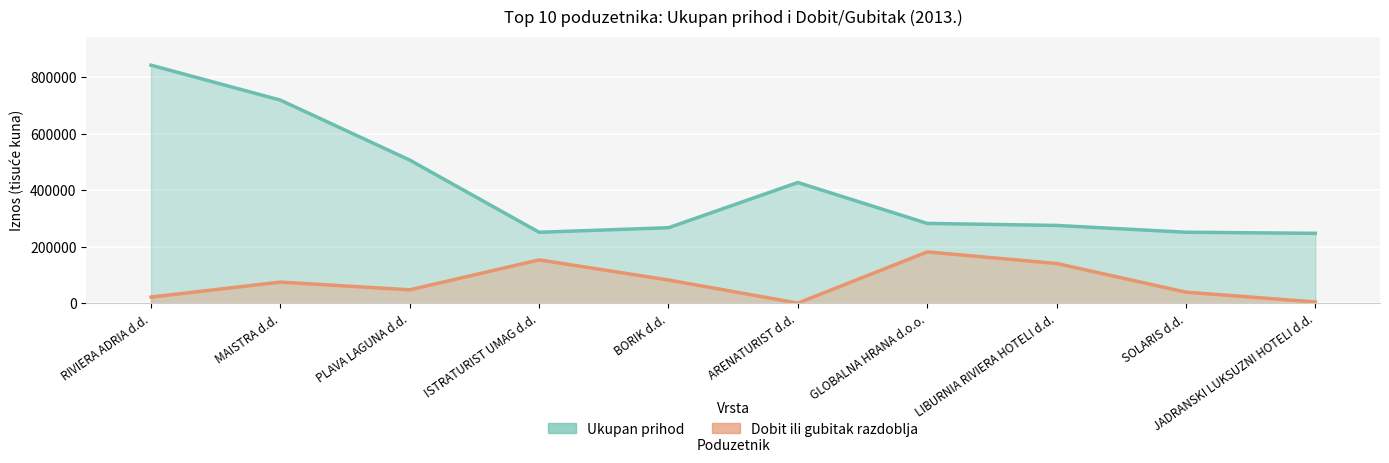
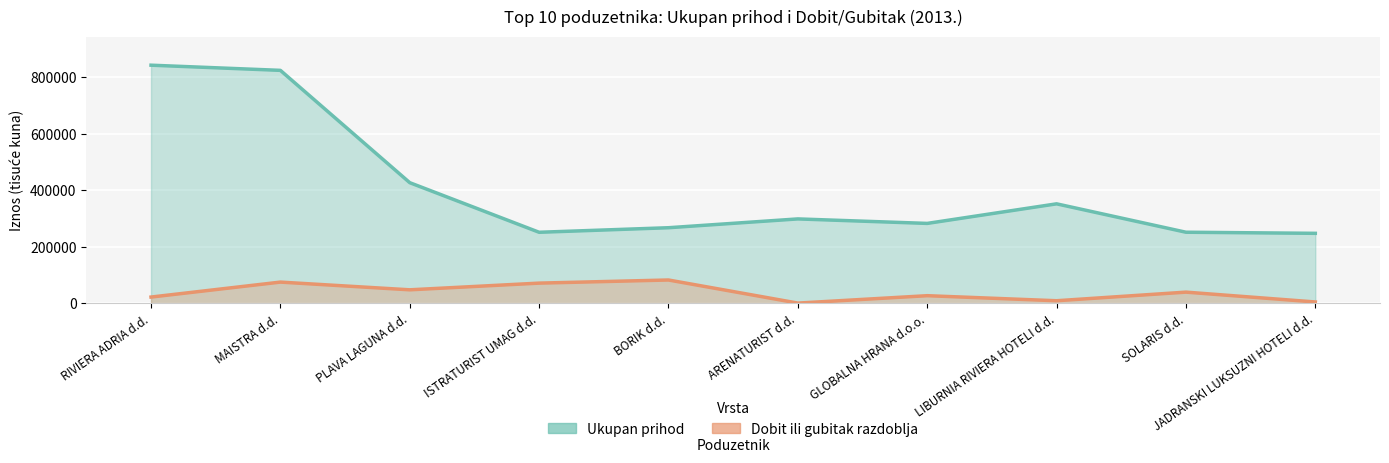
Ukupan prihod, MAISTRA d.d.: 720000 -> 820000
Ukupan prihod, PLAVA LAGUNA d.d.: 510000 -> 430000
Dobit ili gubitak razdoblja, ISTRATURIST UMAG d.d.: 150000 -> 70000
Ukupan prihod, ARENATURIST d.d.: 430000 -> 300000
Dobit ili gubitak razdoblja, GLOBALNA HRANA d.o.o.: 180000 -> 30000
Ukupan prihod, LIBURNIA RIVIERA HOTELI d.d.: 280000 -> 350000
Dobit ili gubitak razdoblja, LIBURNIA RIVIERA HOTELI d.d.: 140000 -> 10000
